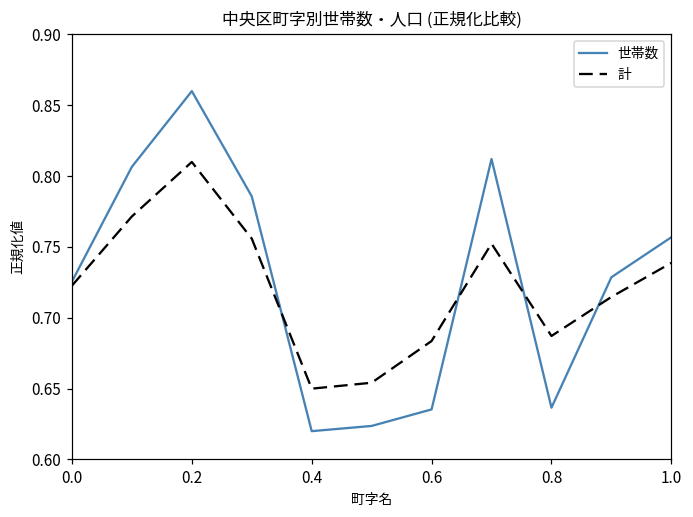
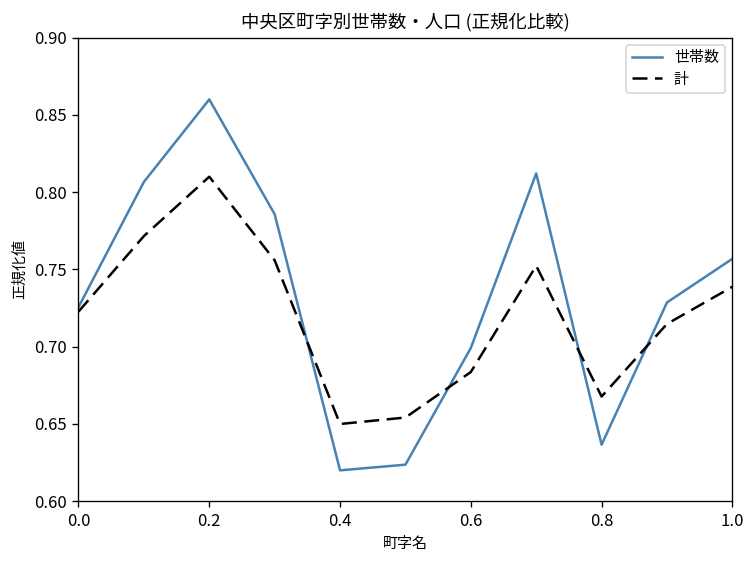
世帯数, 0.6: 0.635 -> 0.699
計, 0.8: 0.687 -> 0.668
